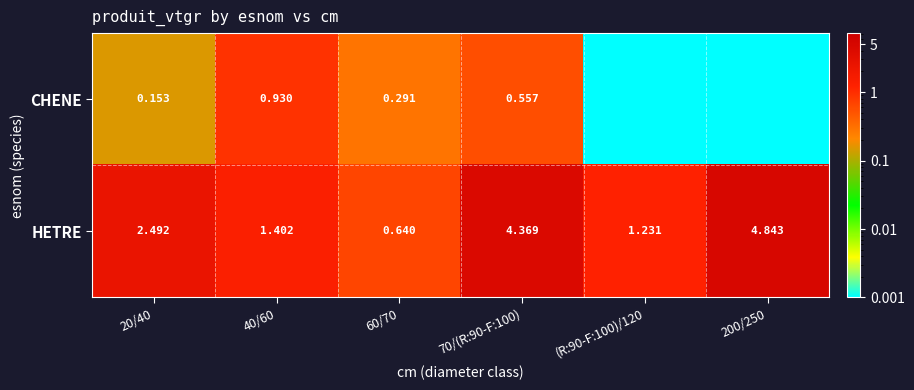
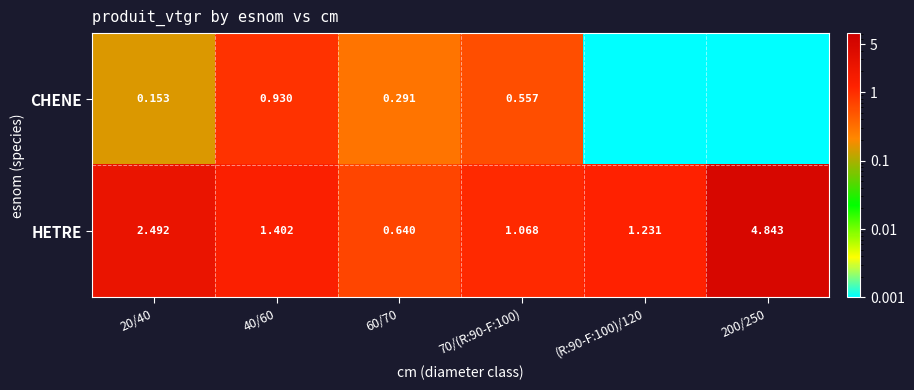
HETRE, 70/(R:90-F:100): 4.369 -> 1.068
